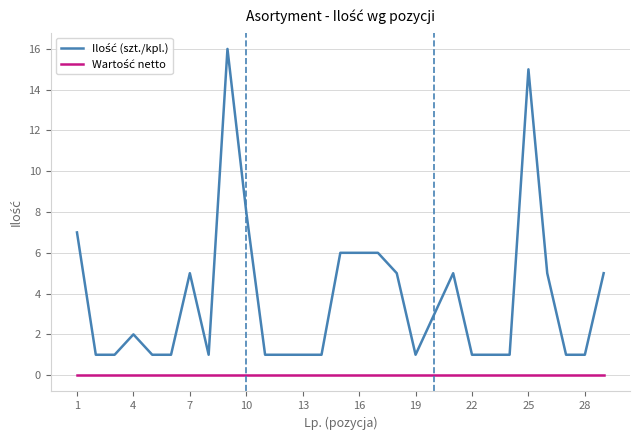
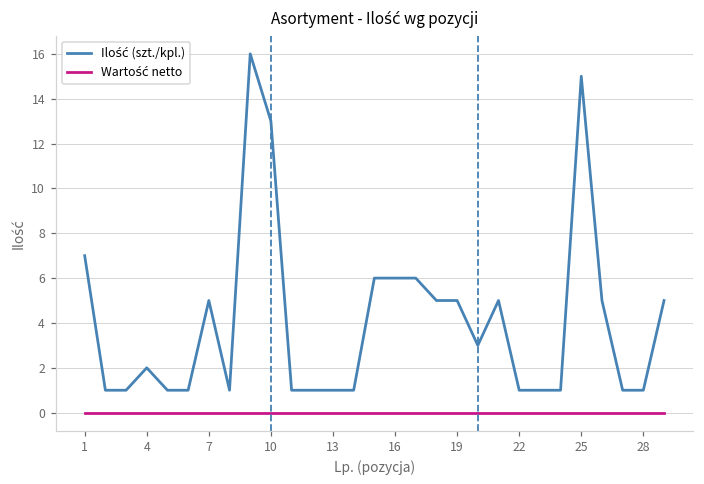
Ilość (szt./kpl.), 10: 8 -> 13
Ilość (szt./kpl.), 19: 1 -> 5
